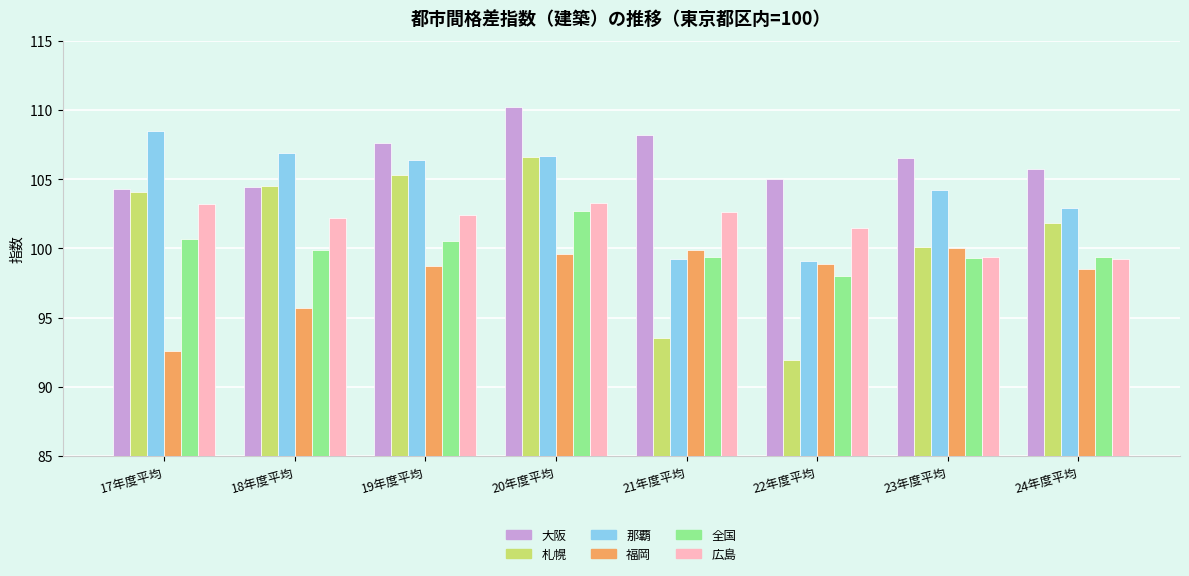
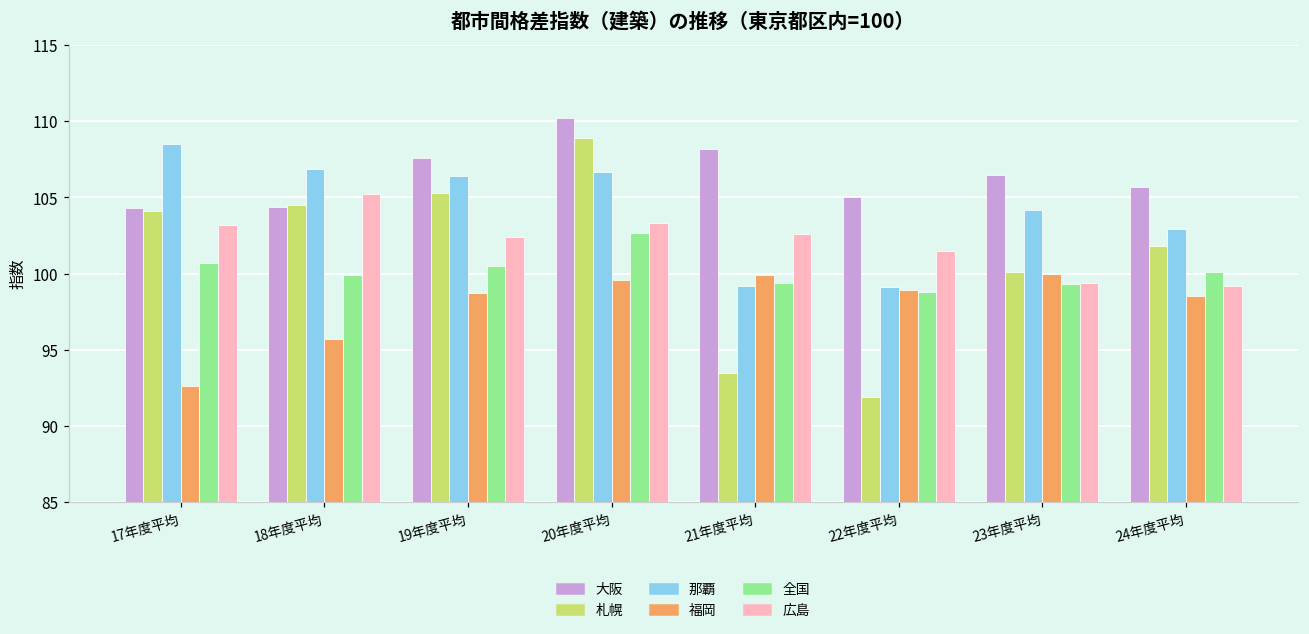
広島, 18年度平均: 102.2 -> 105.2
札幌, 20年度平均: 106.6 -> 108.9
全国, 22年度平均: 98.0 -> 98.8
全国, 24年度平均: 99.4 -> 100.1
